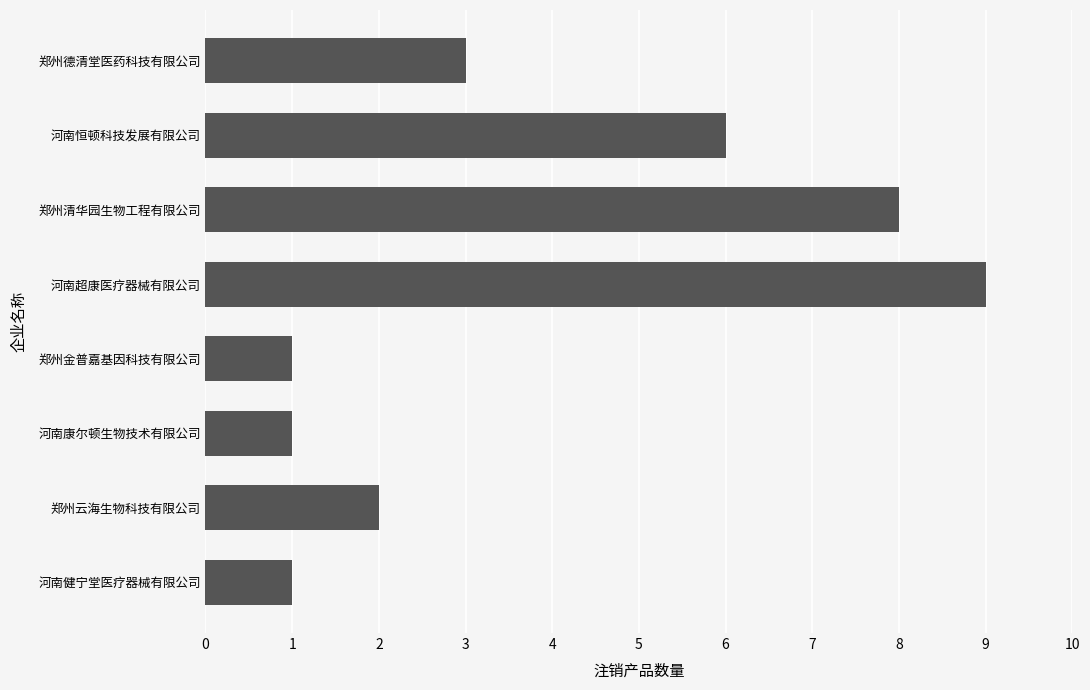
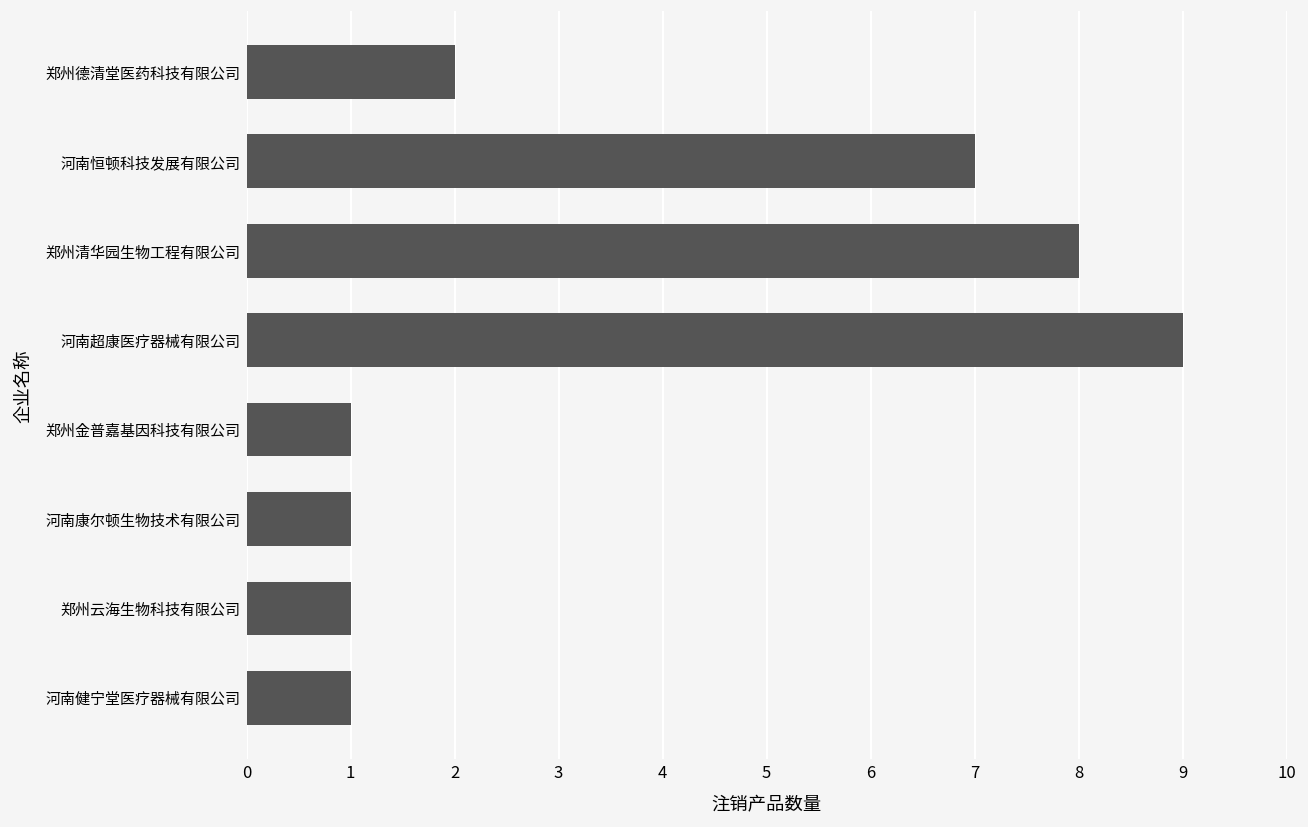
郑州德清堂医药科技有限公司: 3 -> 2
河南恒顿科技发展有限公司: 6 -> 7
郑州云海生物科技有限公司: 2 -> 1
